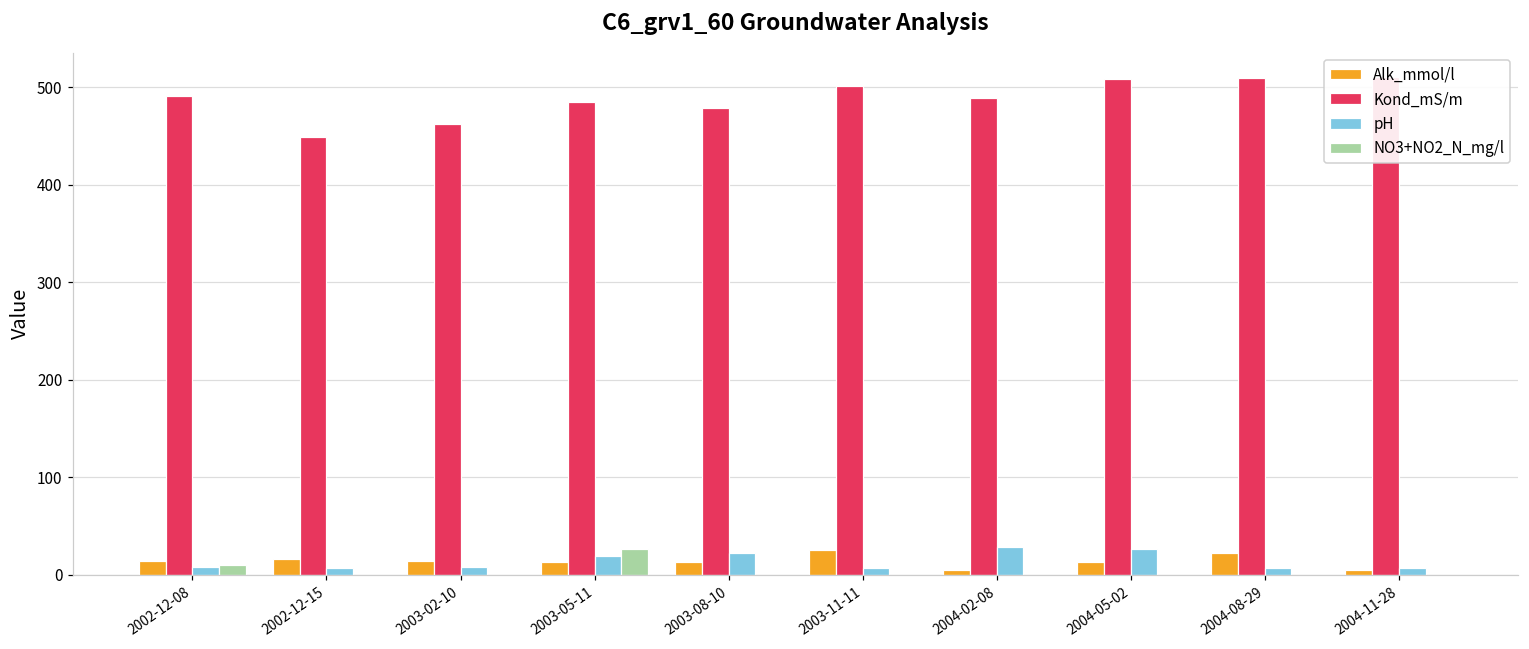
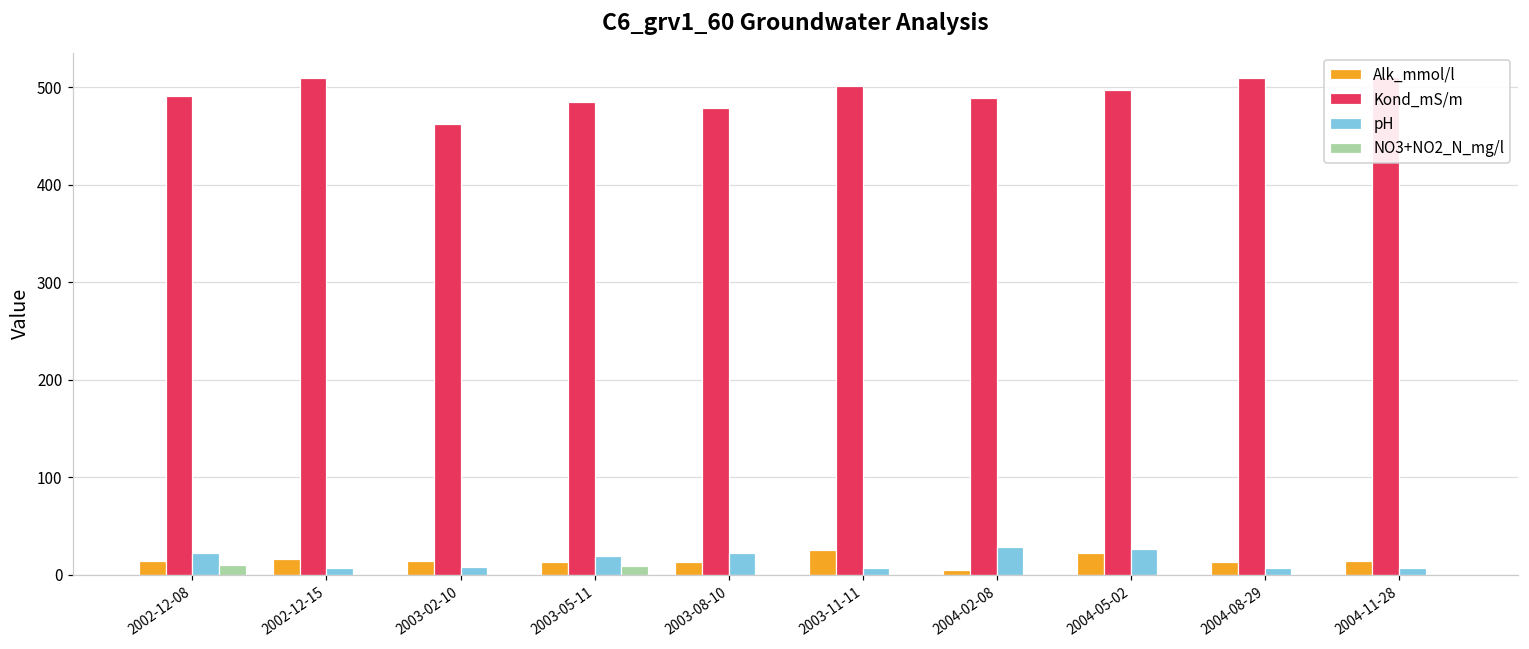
pH, 2002-12-08: 10 -> 20
Kond_mS/m, 2002-12-15: 450 -> 510
NO3+NO2_N_mg/l, 2003-05-11: 30 -> 10
Alk_mmol/l, 2004-05-02: 10 -> 20
Kond_mS/m, 2004-05-02: 510 -> 500
Alk_mmol/l, 2004-08-29: 20 -> 10
Alk_mmol/l, 2004-11-28: 0 -> 10
